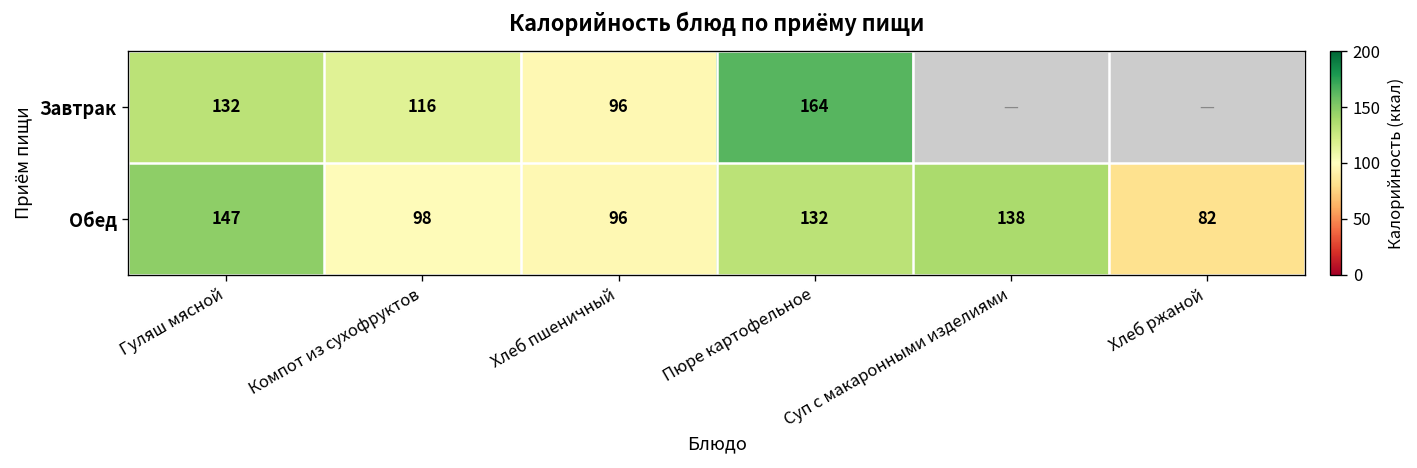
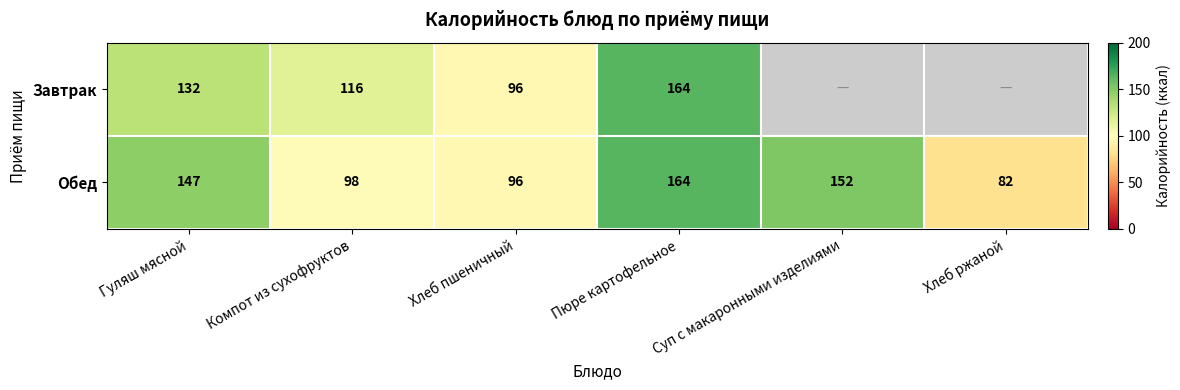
Обед, Пюре картофельное: 132 -> 164
Обед, Суп с макаронными изделиями: 138 -> 152
